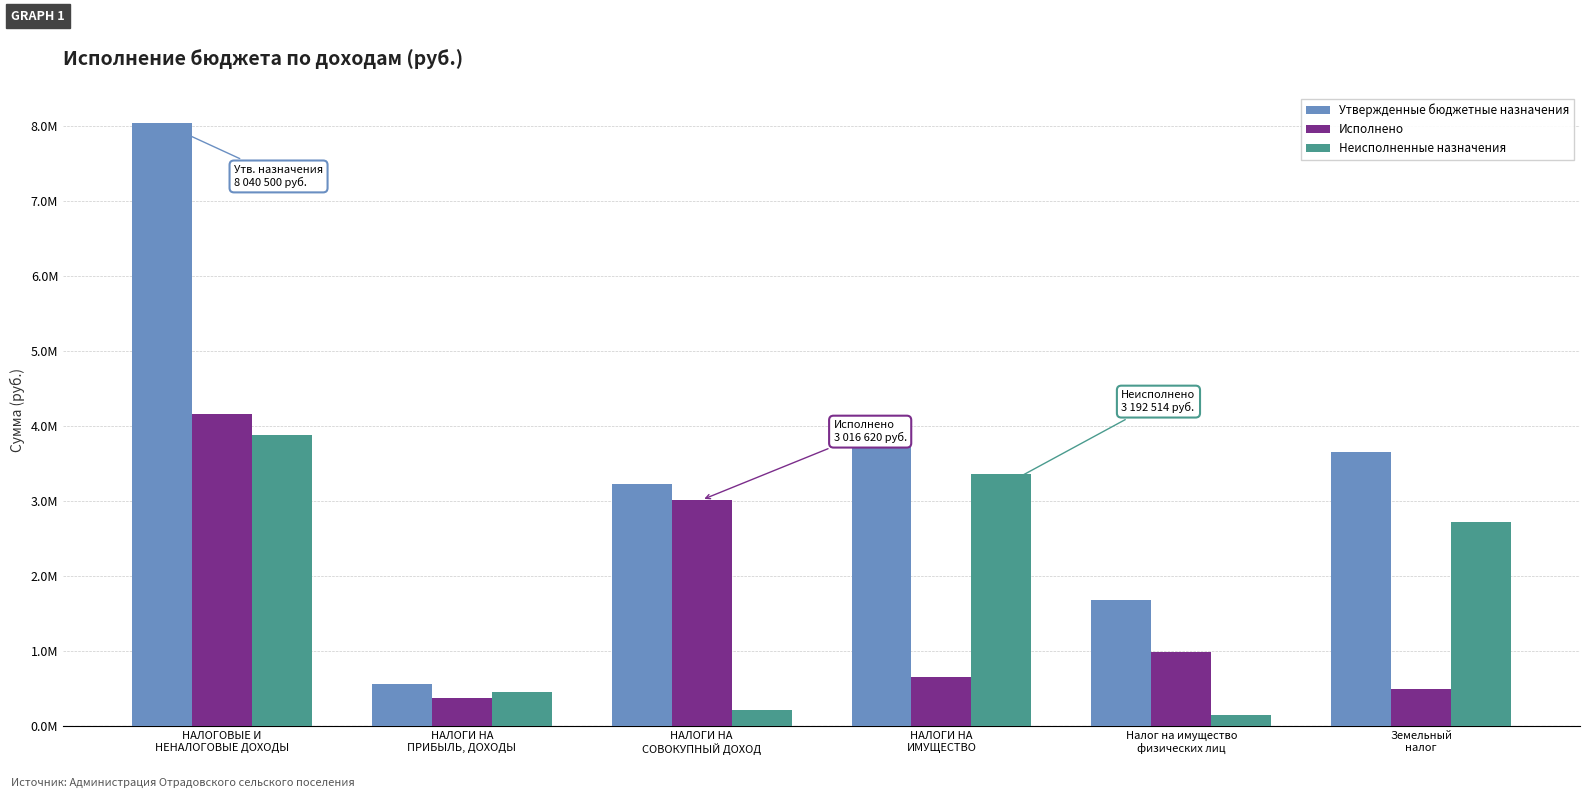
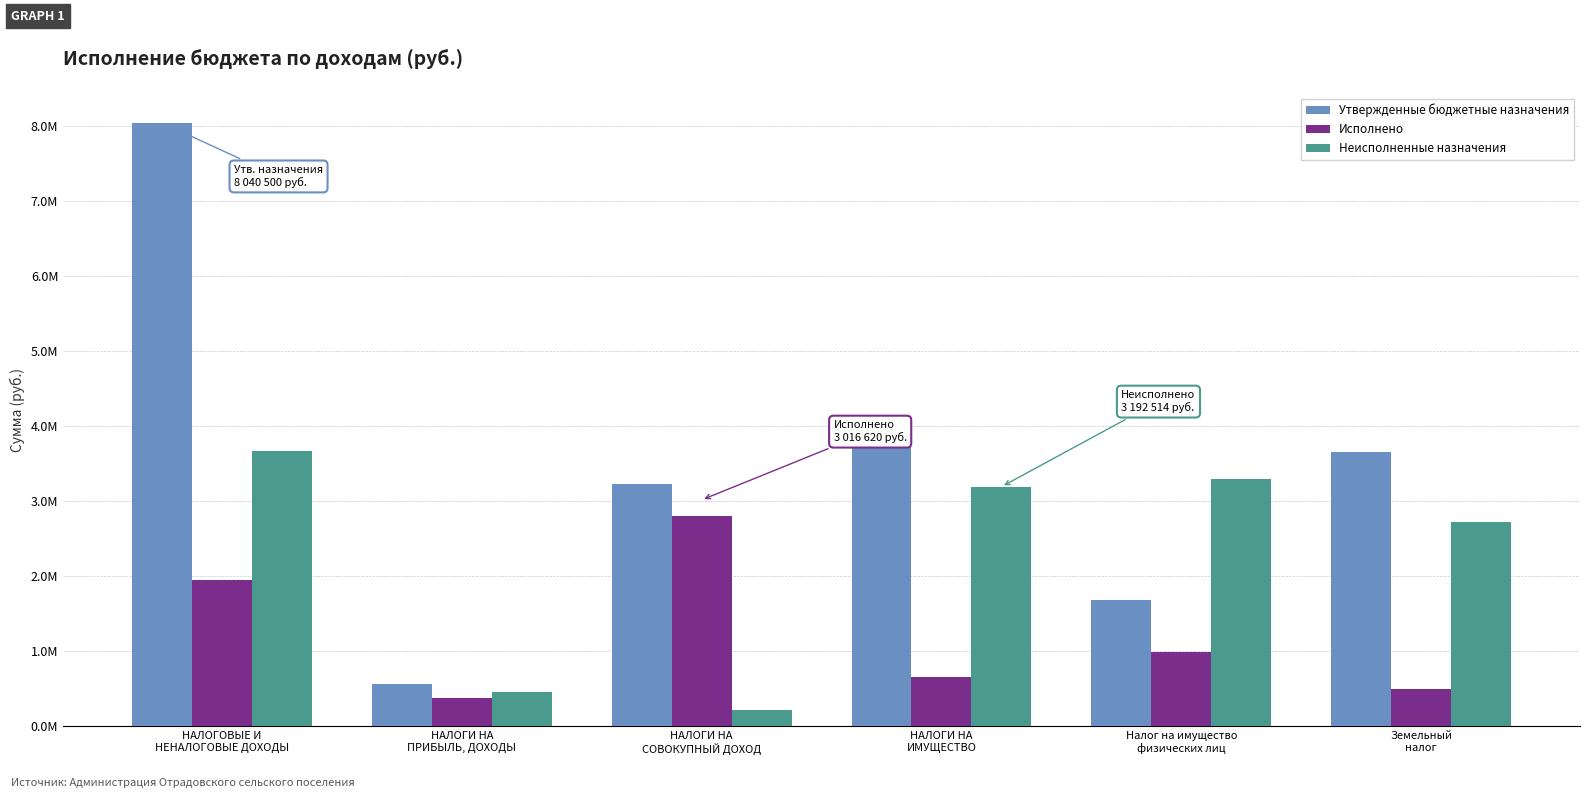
Исполнено, НАЛОГОВЫЕ И НЕНАЛОГОВЫЕ ДОХОДЫ: 4200000 -> 2000000
Неисполненные назначения, НАЛОГОВЫЕ И НЕНАЛОГОВЫЕ ДОХОДЫ: 3900000 -> 3700000
Исполнено, НАЛОГИ НА СОВОКУПНЫЙ ДОХОД: 3000000 -> 2800000
Неисполненные назначения, НАЛОГИ НА ИМУЩЕСТВО: 3400000 -> 3200000
Неисполненные назначения, Налог на имущество физических лиц: 200000 -> 3300000
